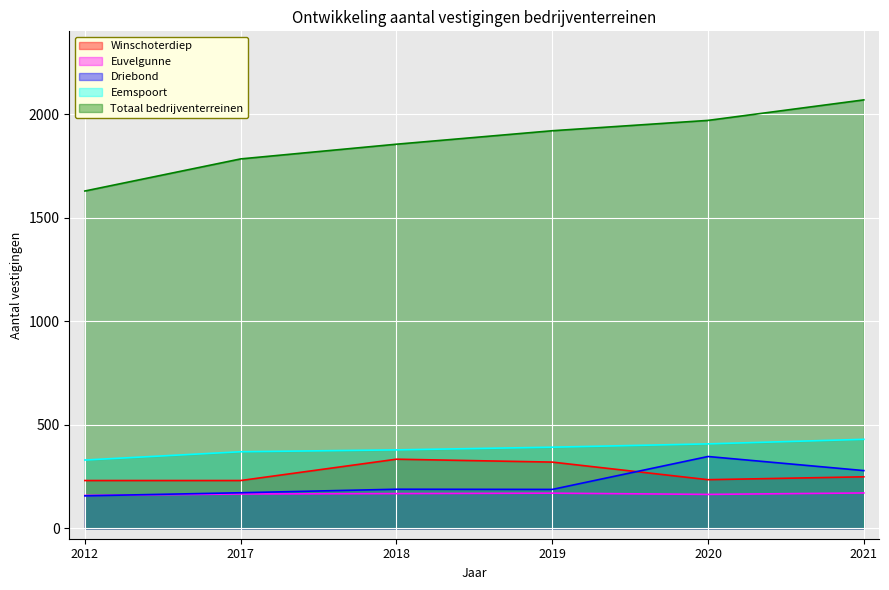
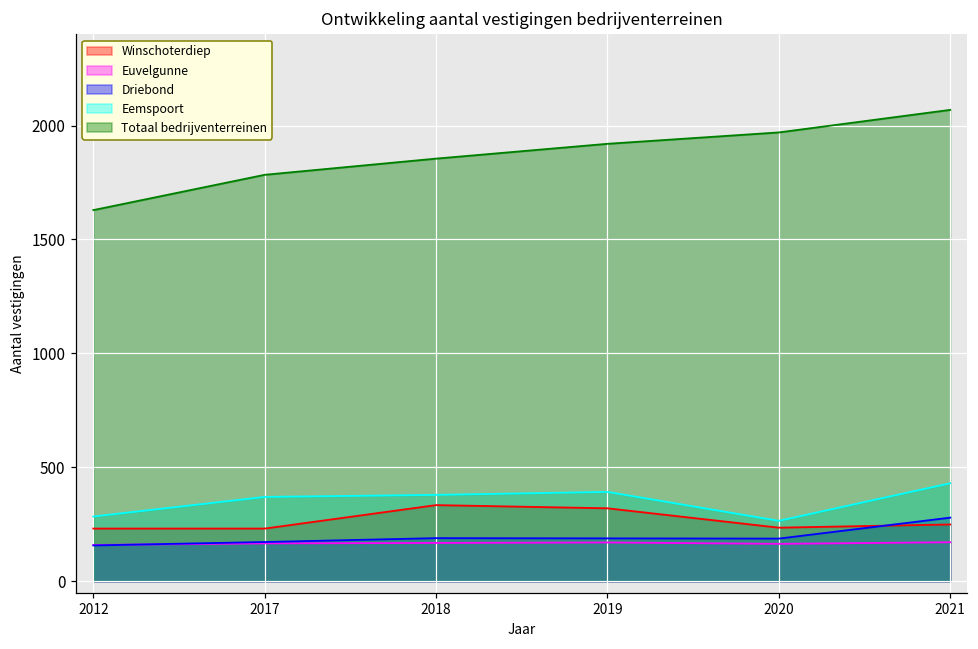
Eemspoort, 2012: 330 -> 280
Driebond, 2020: 350 -> 190
Eemspoort, 2020: 410 -> 270
